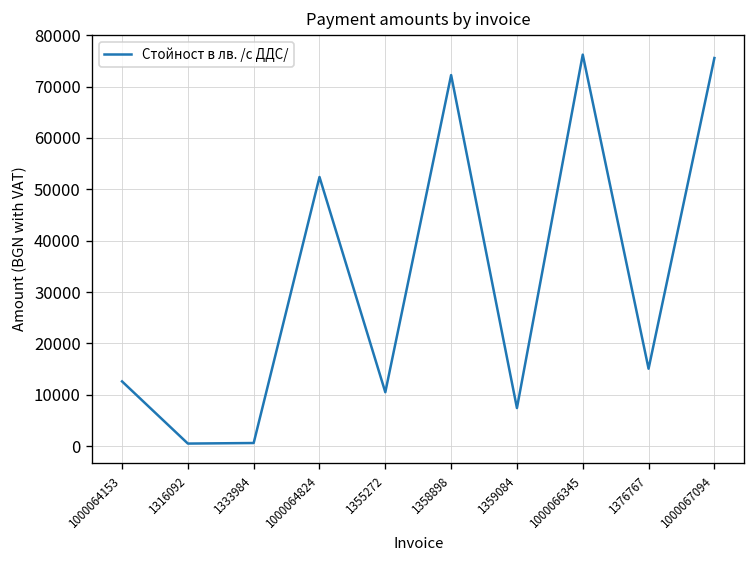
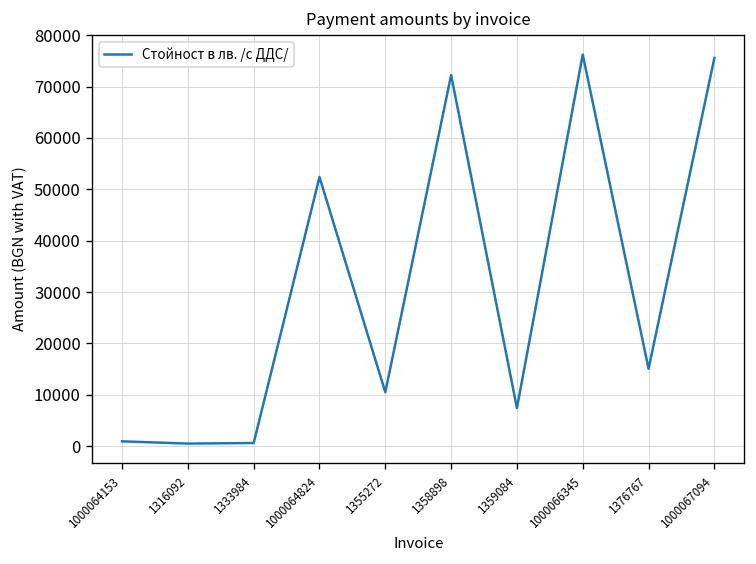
1000064153: 13000 -> 1000
